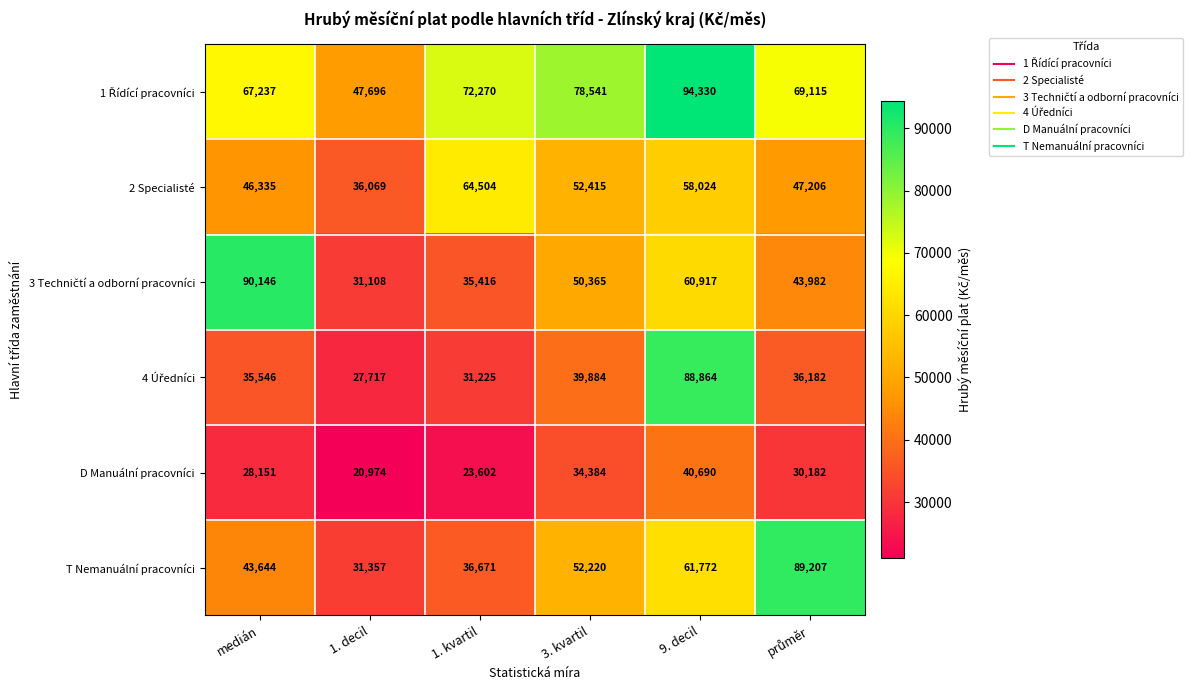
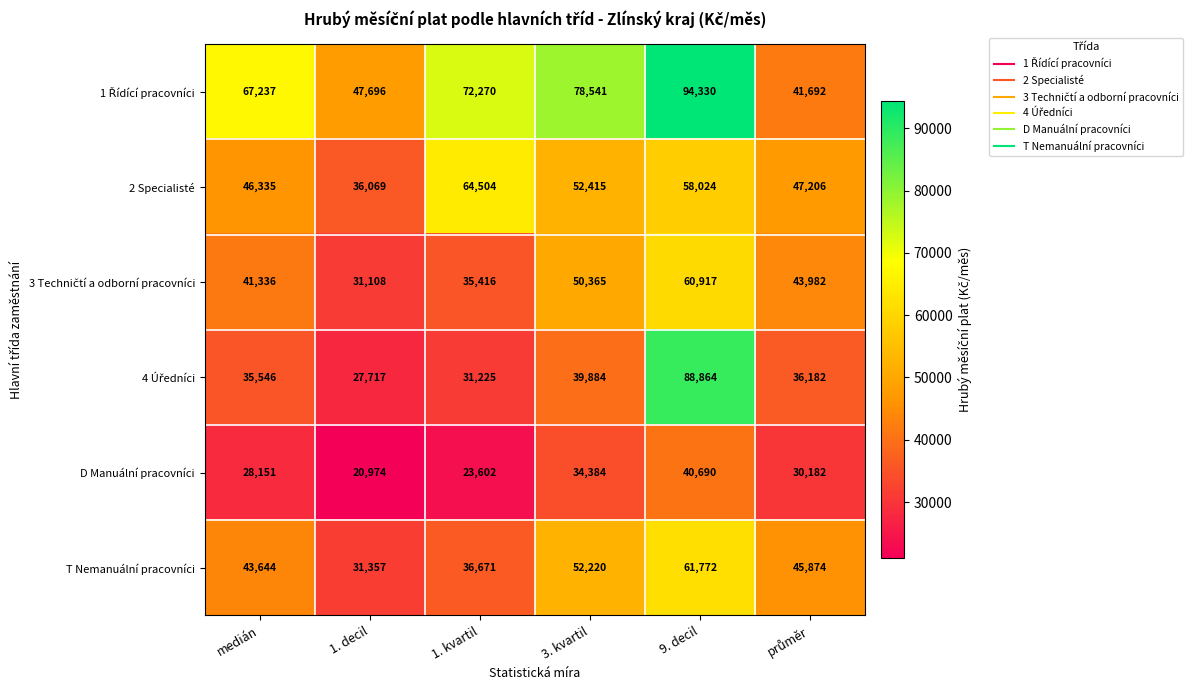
1 Řídící pracovníci, průměr: 69,115 -> 41,692
3 Techničtí a odborní pracovníci, medián: 90,146 -> 41,336
T Nemanuální pracovníci, průměr: 89,207 -> 45,874
